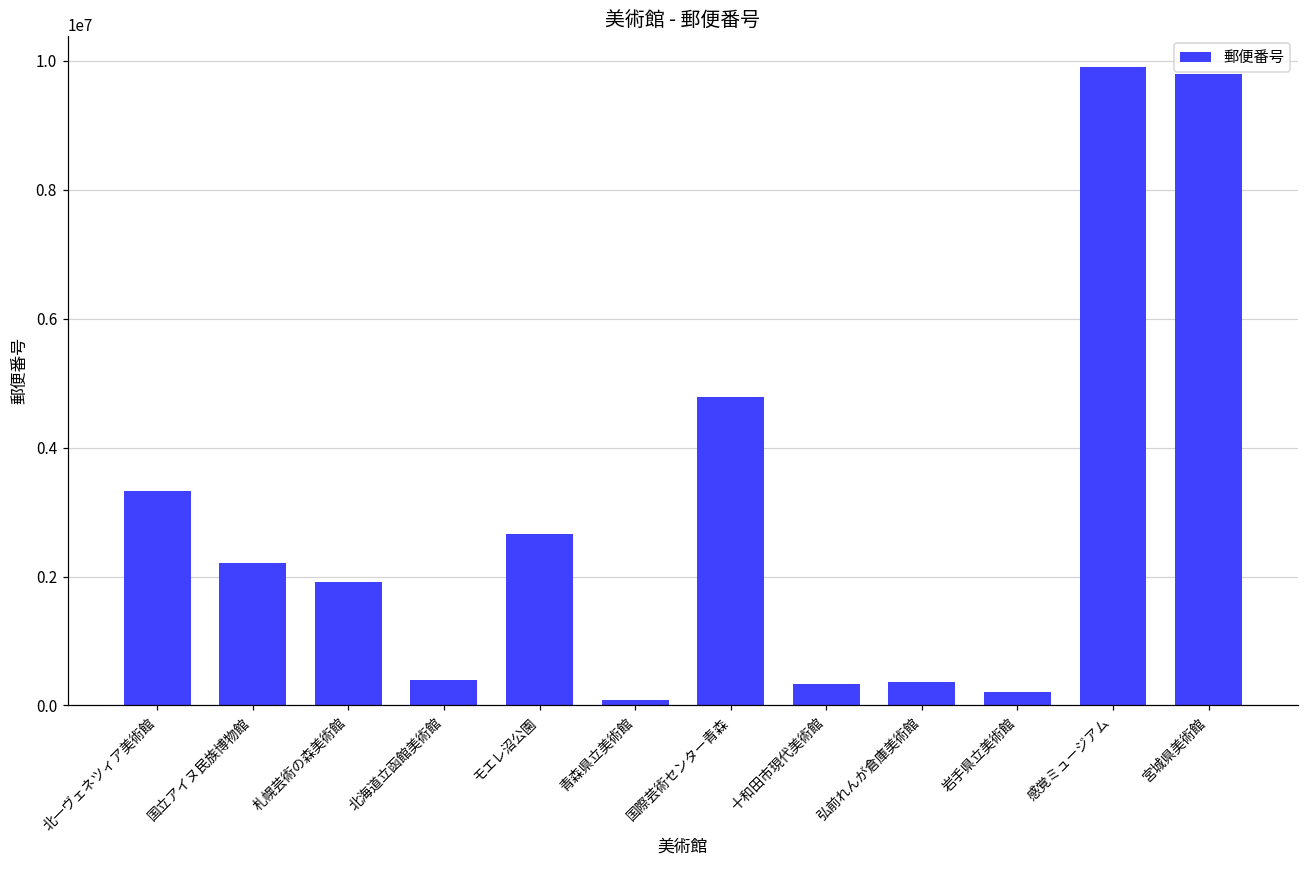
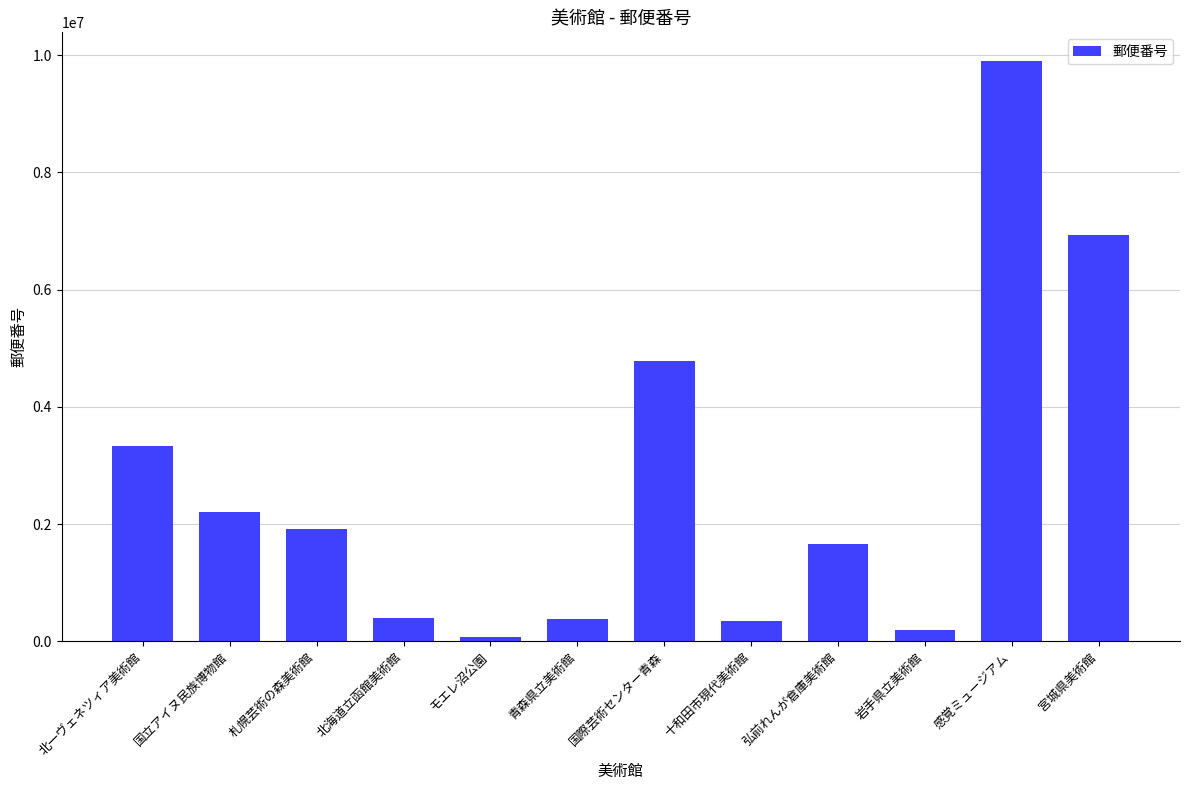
モエレ沼公園: 2700000 -> 100000
青森県立美術館: 100000 -> 400000
弘前れんが倉庫美術館: 400000 -> 1700000
宮城県美術館: 9800000 -> 6900000
